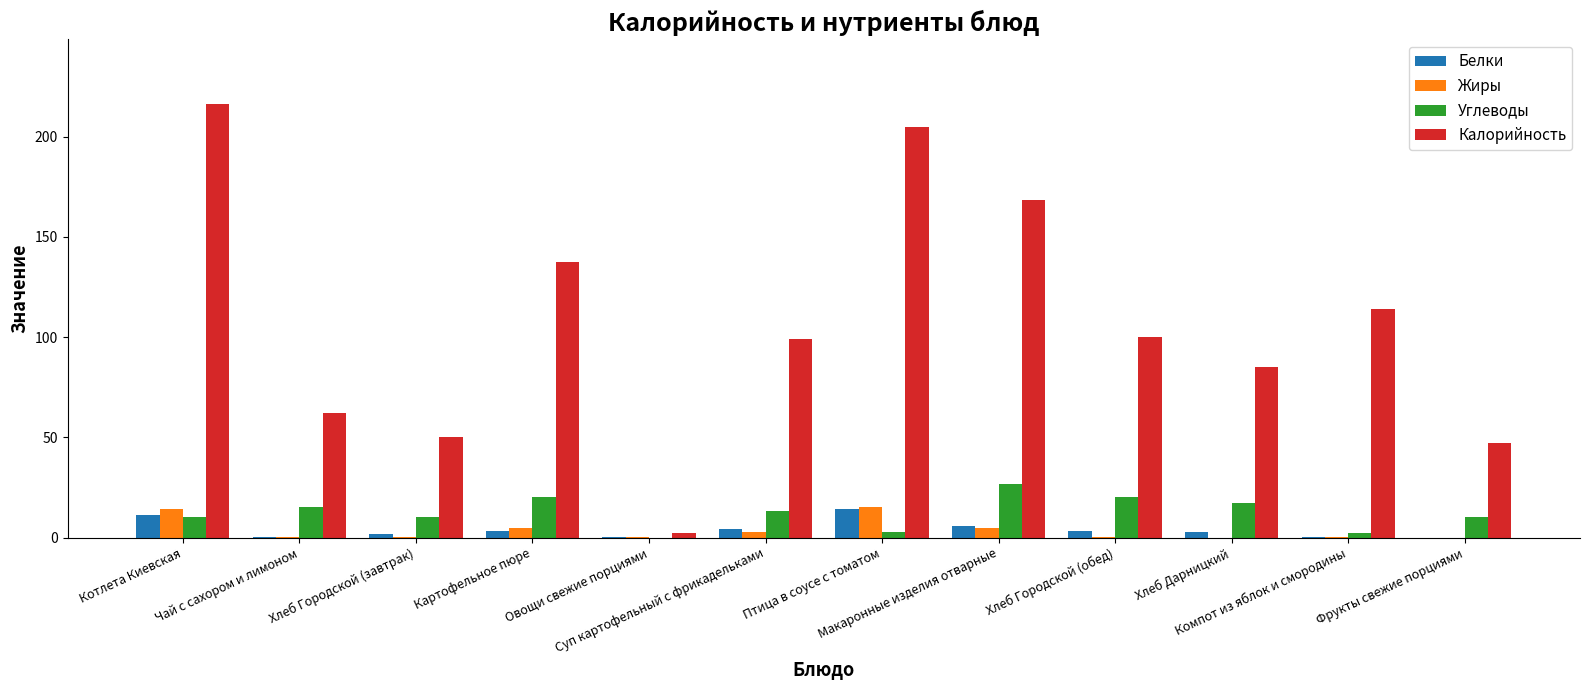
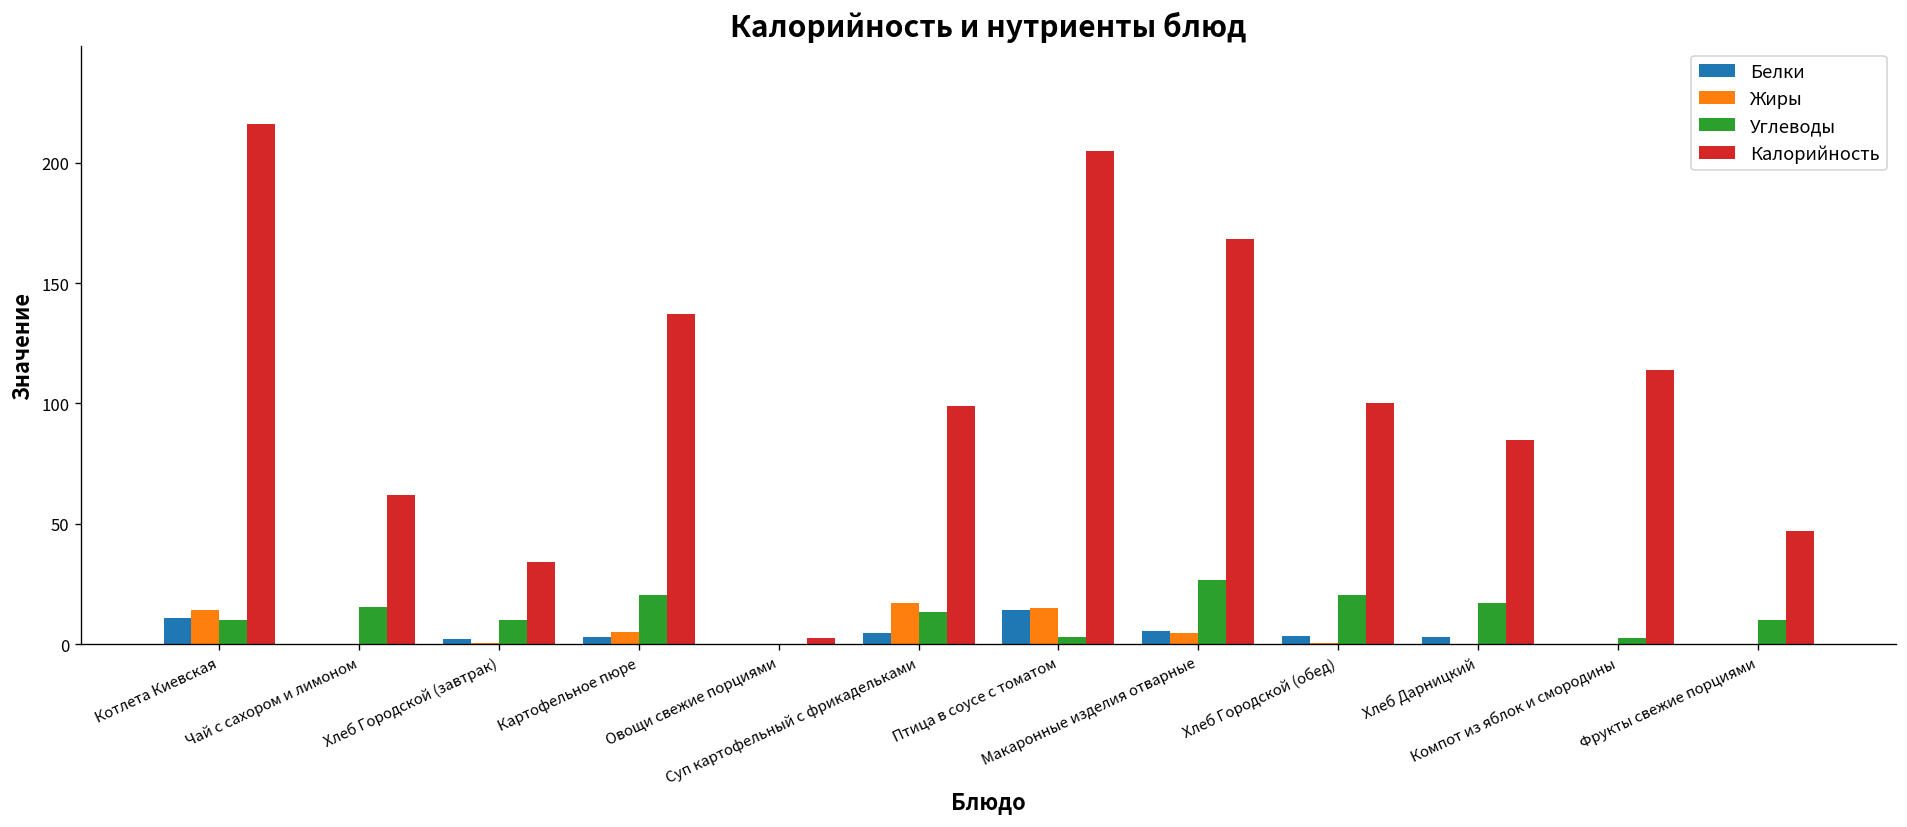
Калорийность, Хлеб Городской (завтрак): 50 -> 34
Жиры, Суп картофельный с фрикадельками: 3 -> 17
